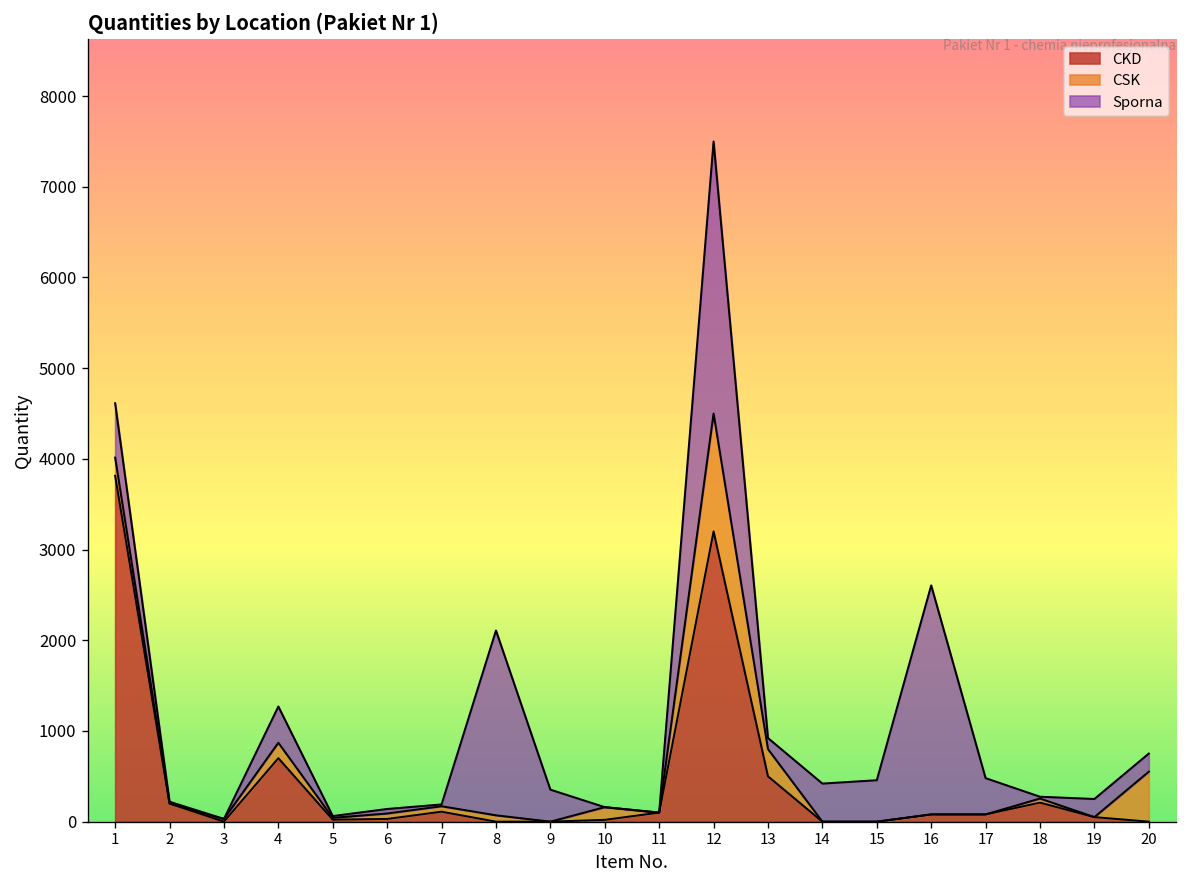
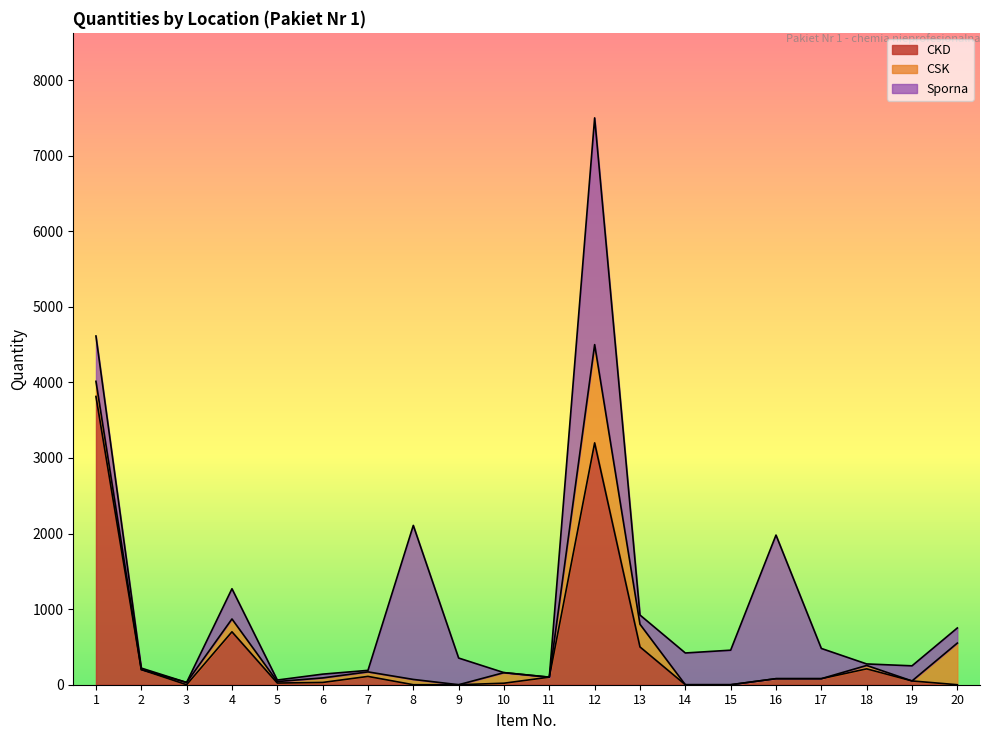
Sporna, 16: 2500 -> 1900
